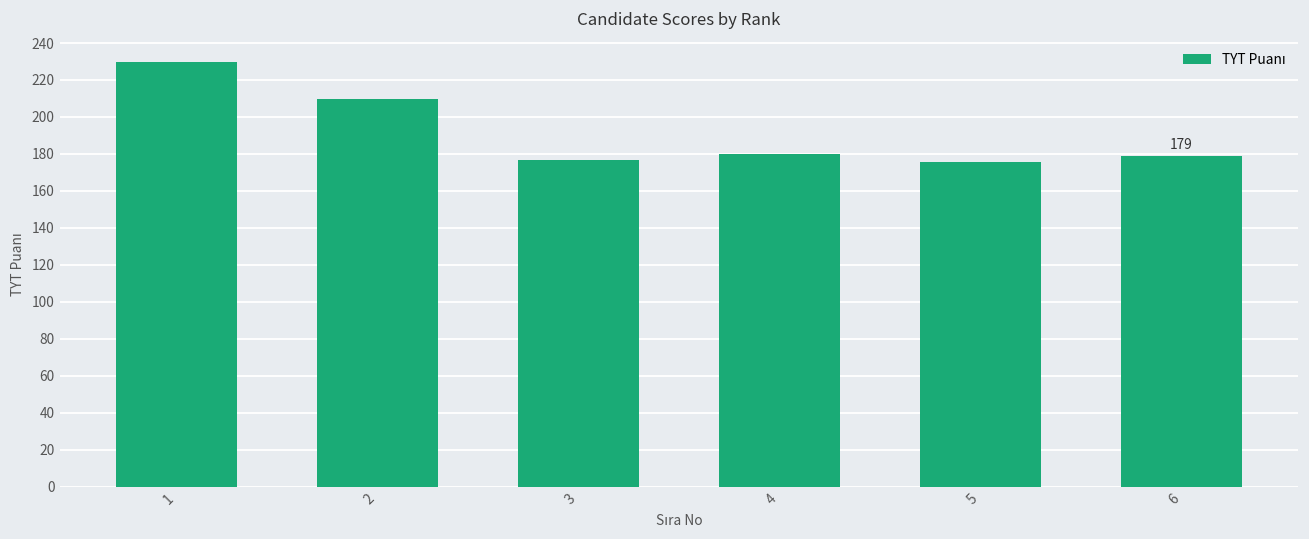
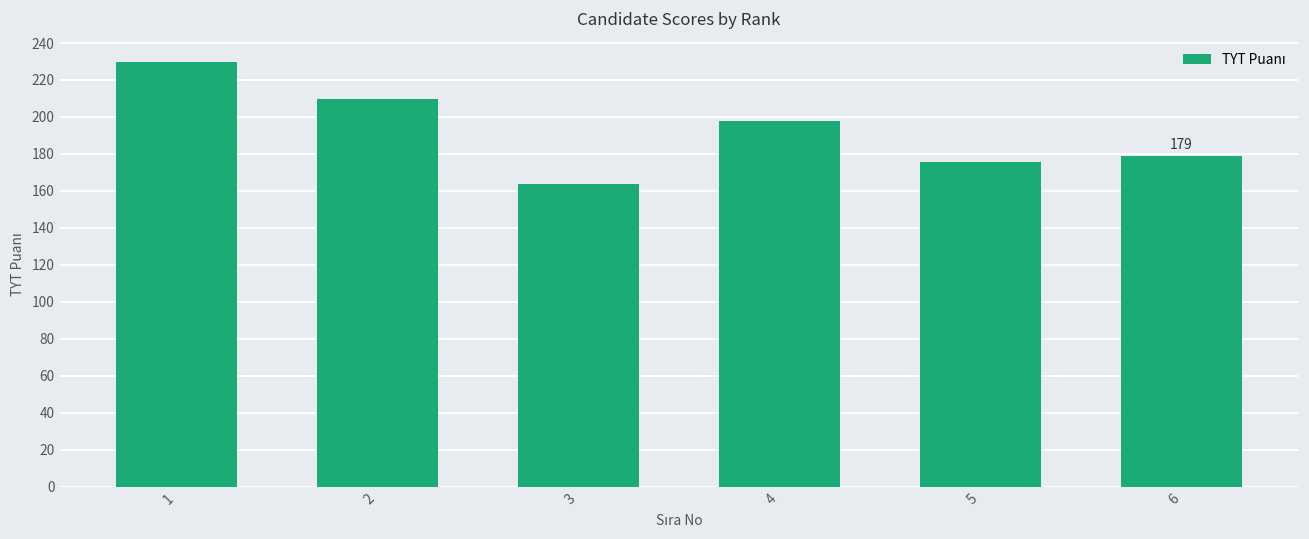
3: 177 -> 164
4: 180 -> 198
